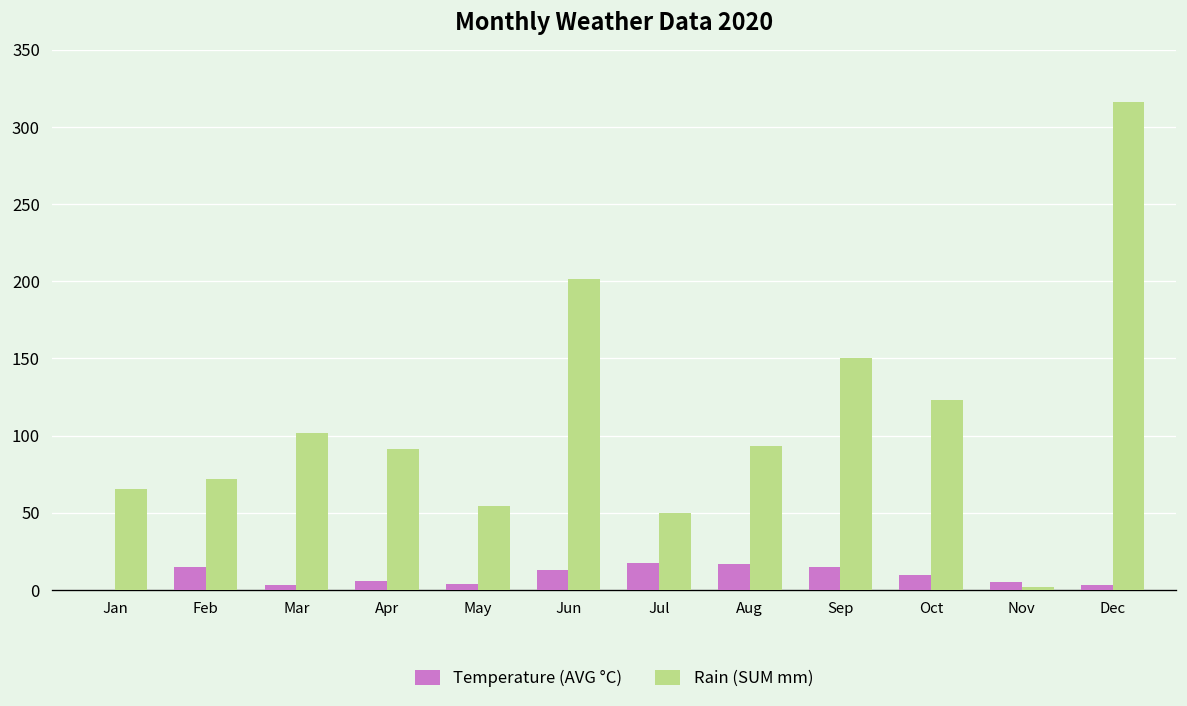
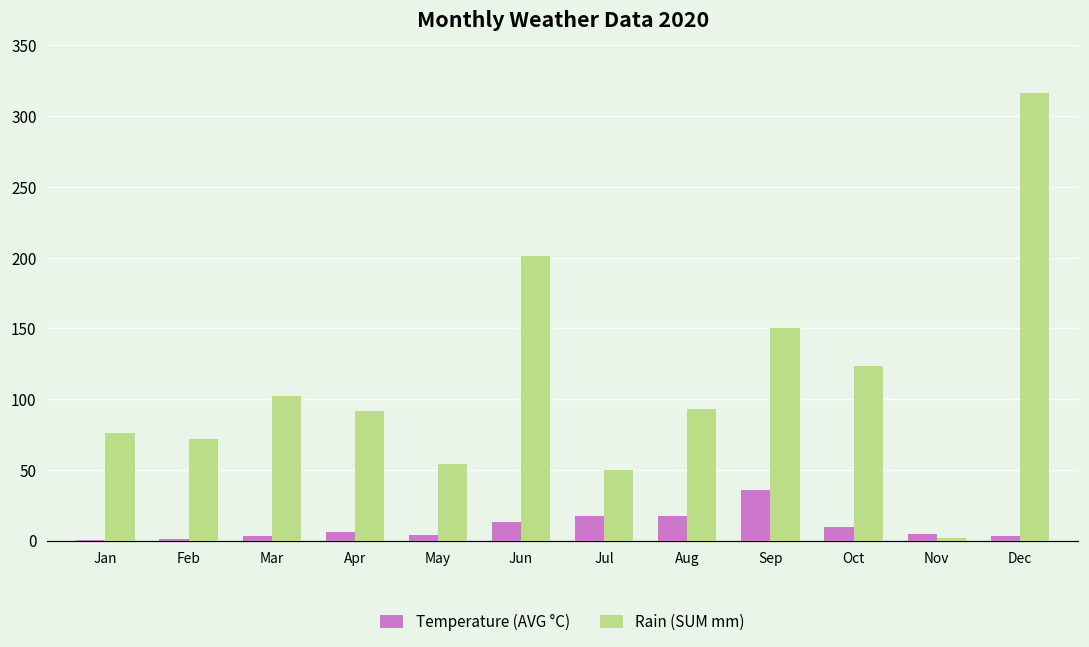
Rain (SUM mm), Jan: 66 -> 76
Temperature (AVG °C), Feb: 15 -> 1
Temperature (AVG °C), Sep: 15 -> 36
